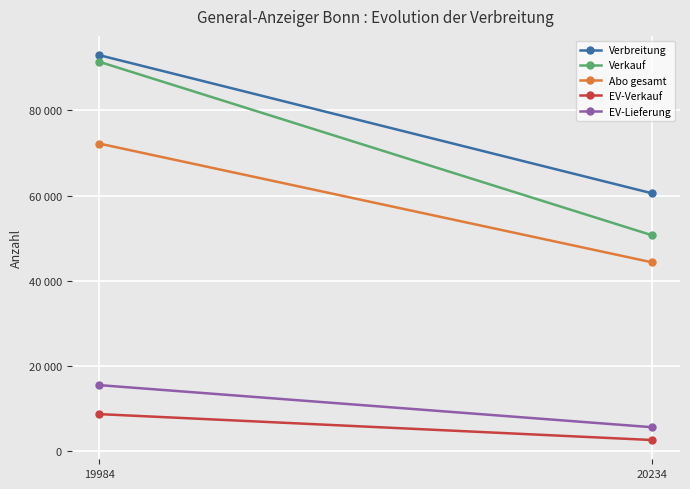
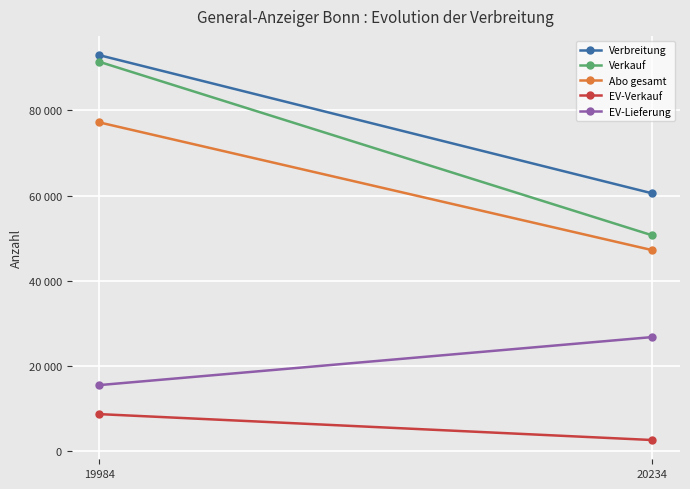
Abo gesamt, 19984: 72000 -> 77000
Abo gesamt, 20234: 44000 -> 47000
EV-Lieferung, 20234: 6000 -> 27000
